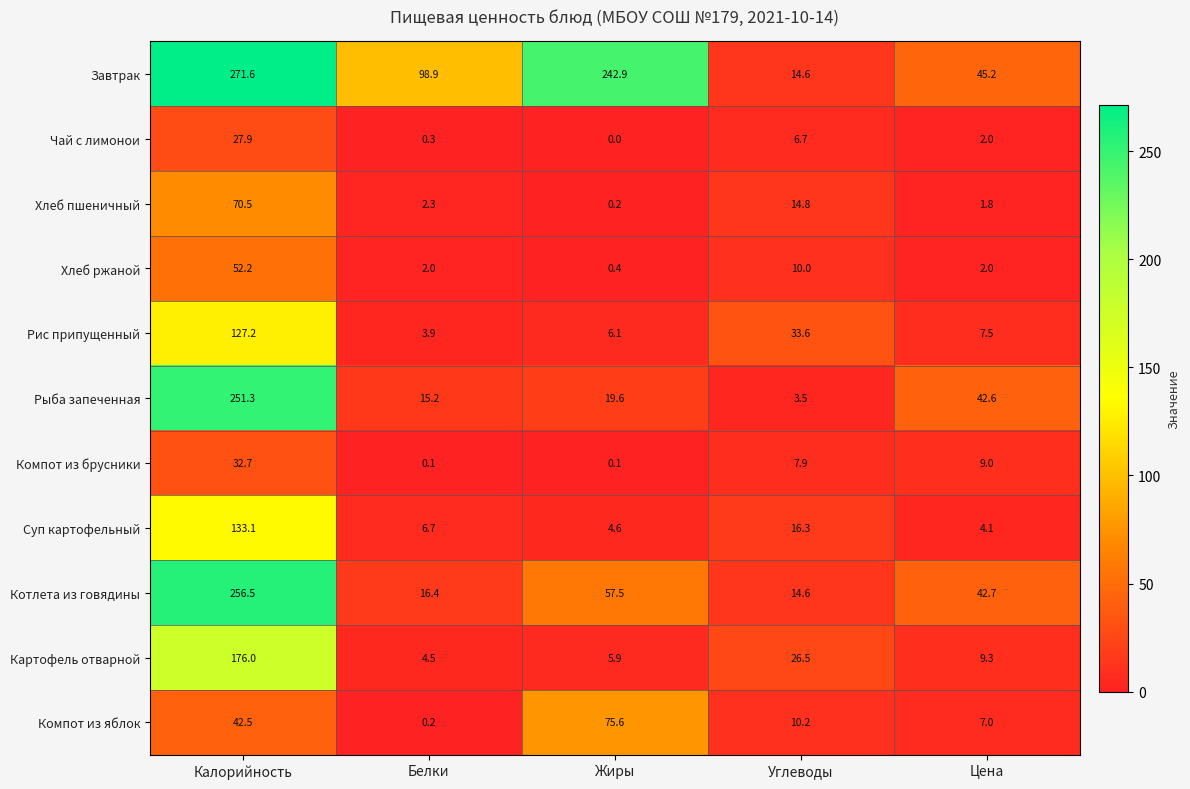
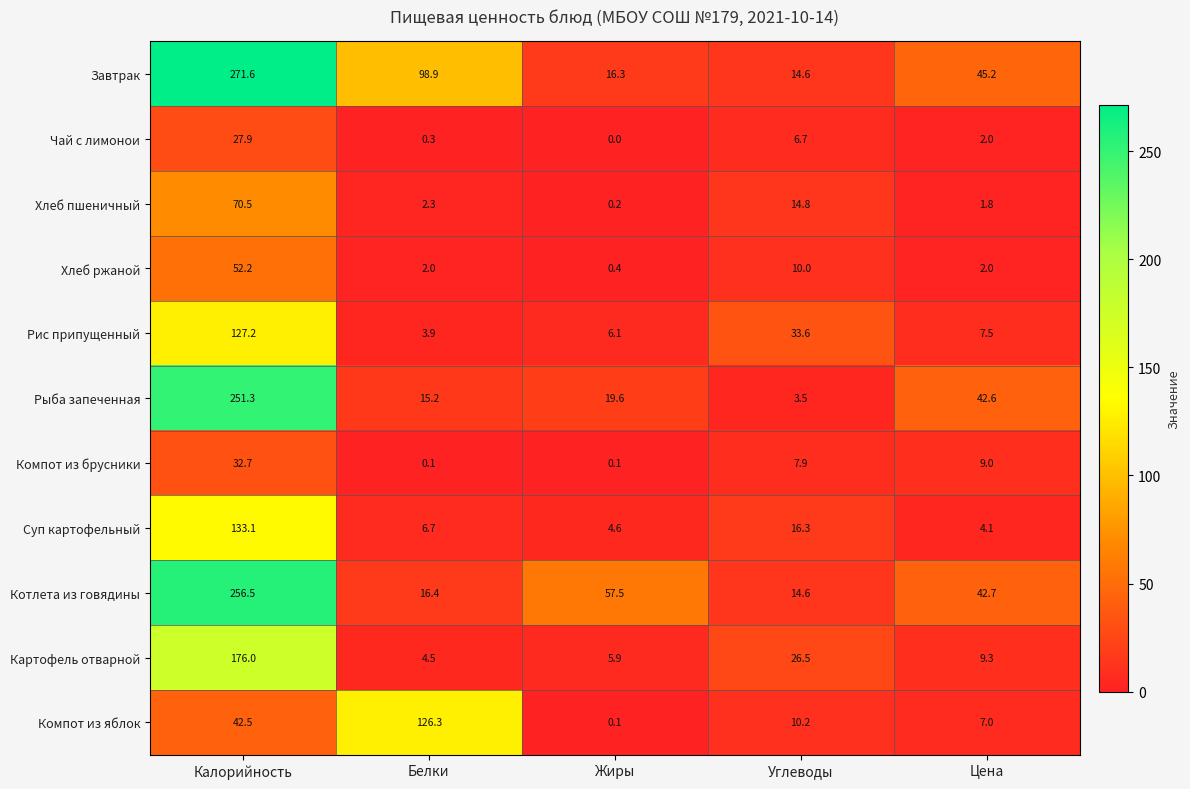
Завтрак, Жиры: 242.9 -> 16.3
Компот из яблок, Белки: 0.2 -> 126.3
Компот из яблок, Жиры: 75.6 -> 0.1
